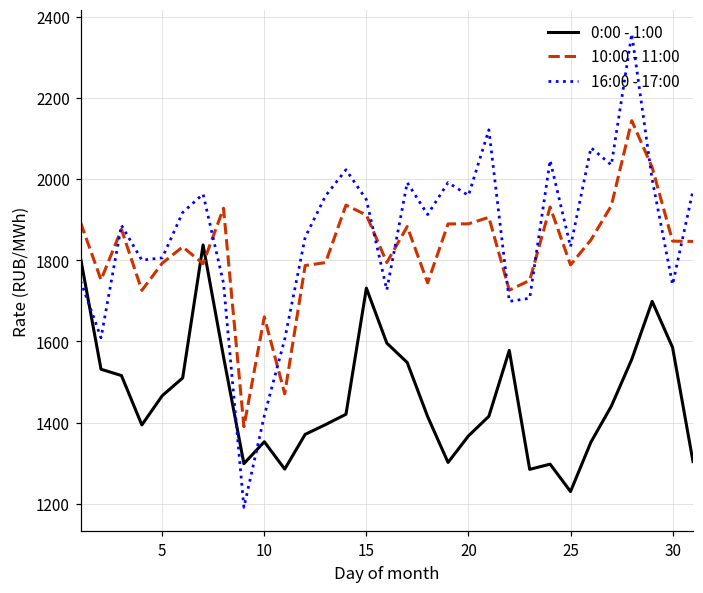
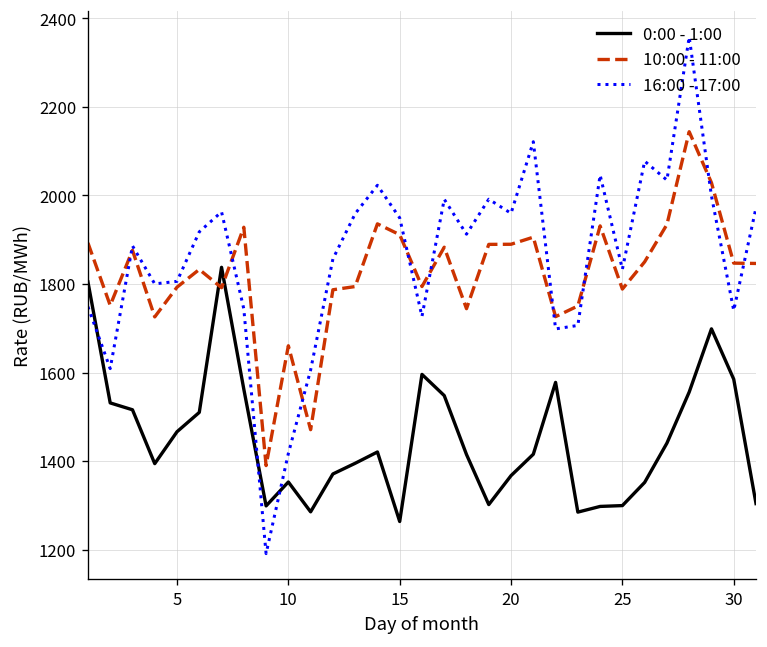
0:00 - 1:00, 15: 1730 -> 1260
0:00 - 1:00, 25: 1230 -> 1300
